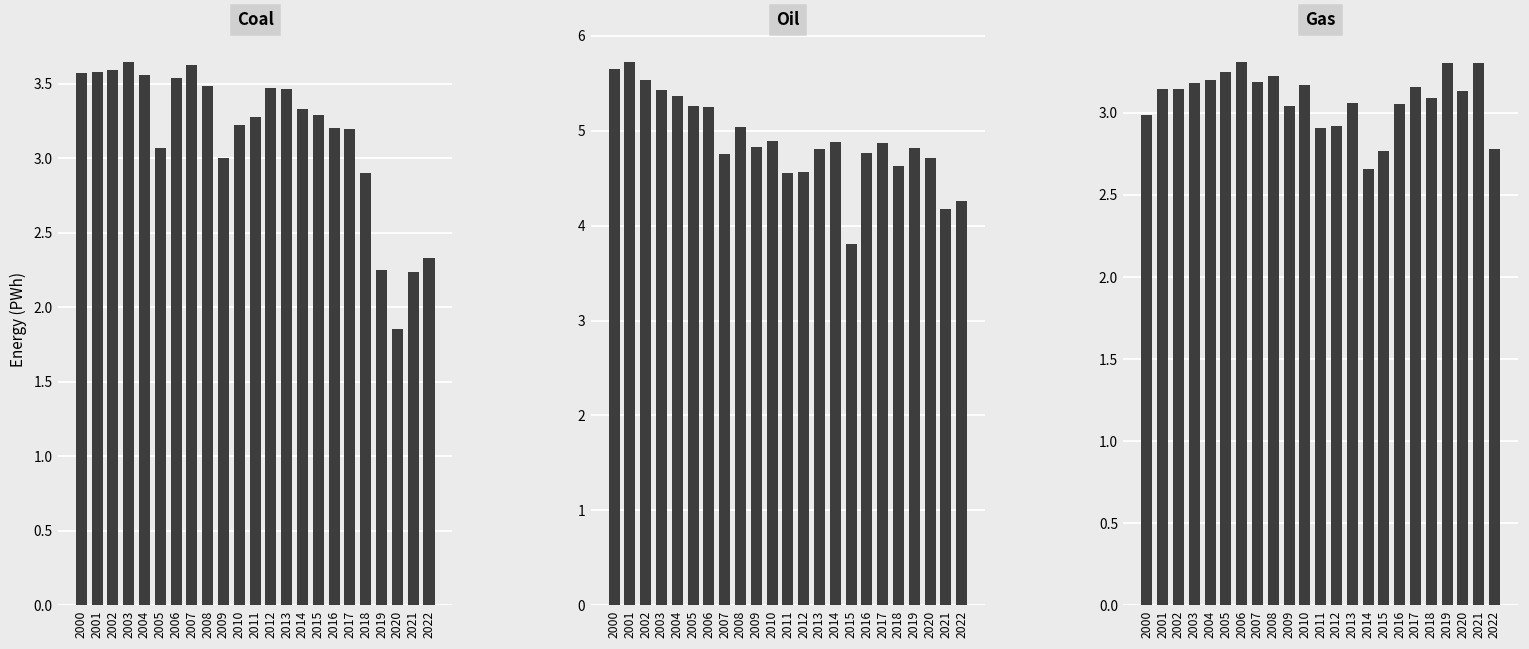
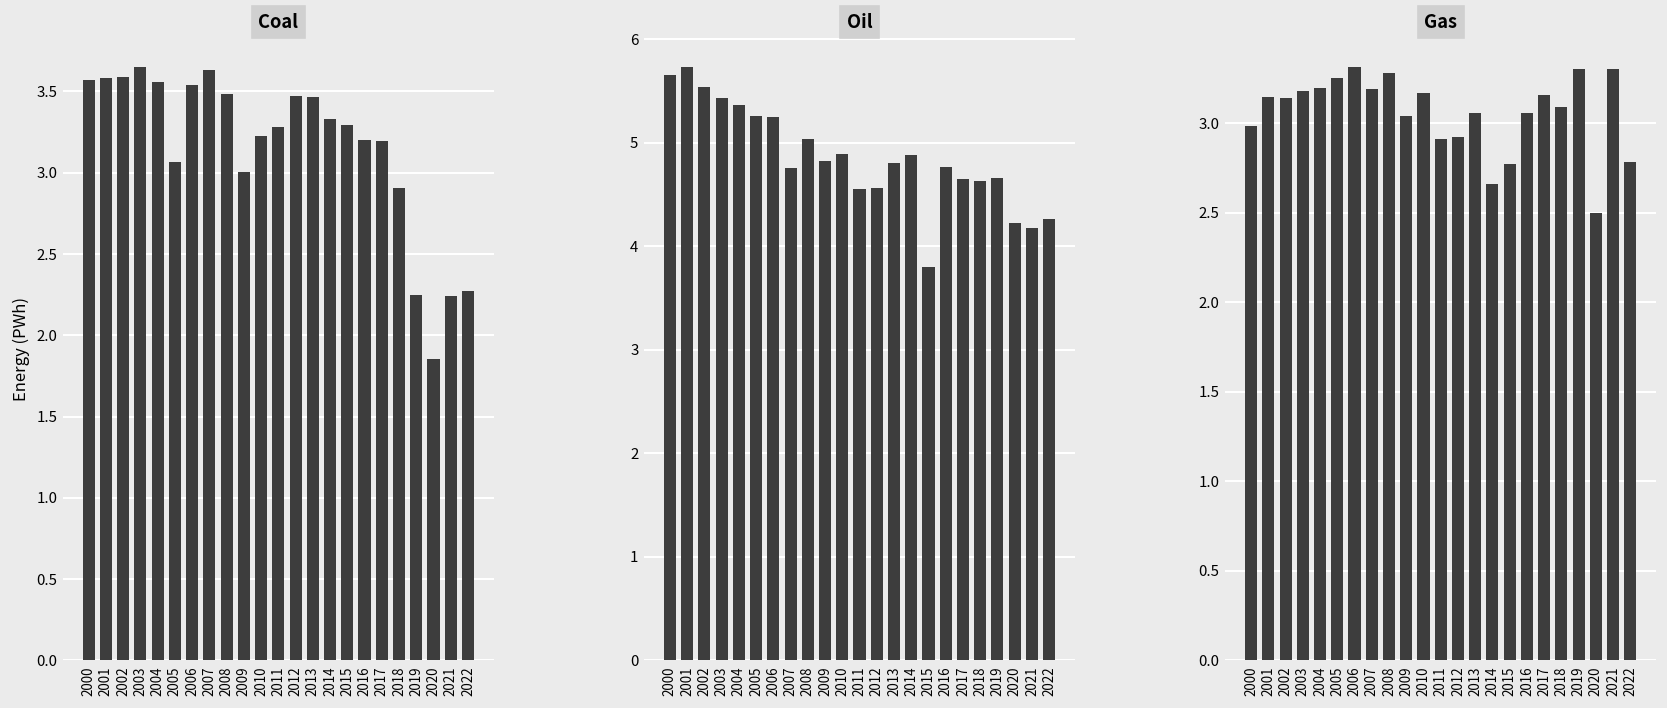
Coal, 2022: 2.33 -> 2.27
Oil, 2017: 4.9 -> 4.7
Oil, 2019: 4.8 -> 4.7
Oil, 2020: 4.7 -> 4.2
Gas, 2008: 3.22 -> 3.28
Gas, 2020: 3.14 -> 2.50
